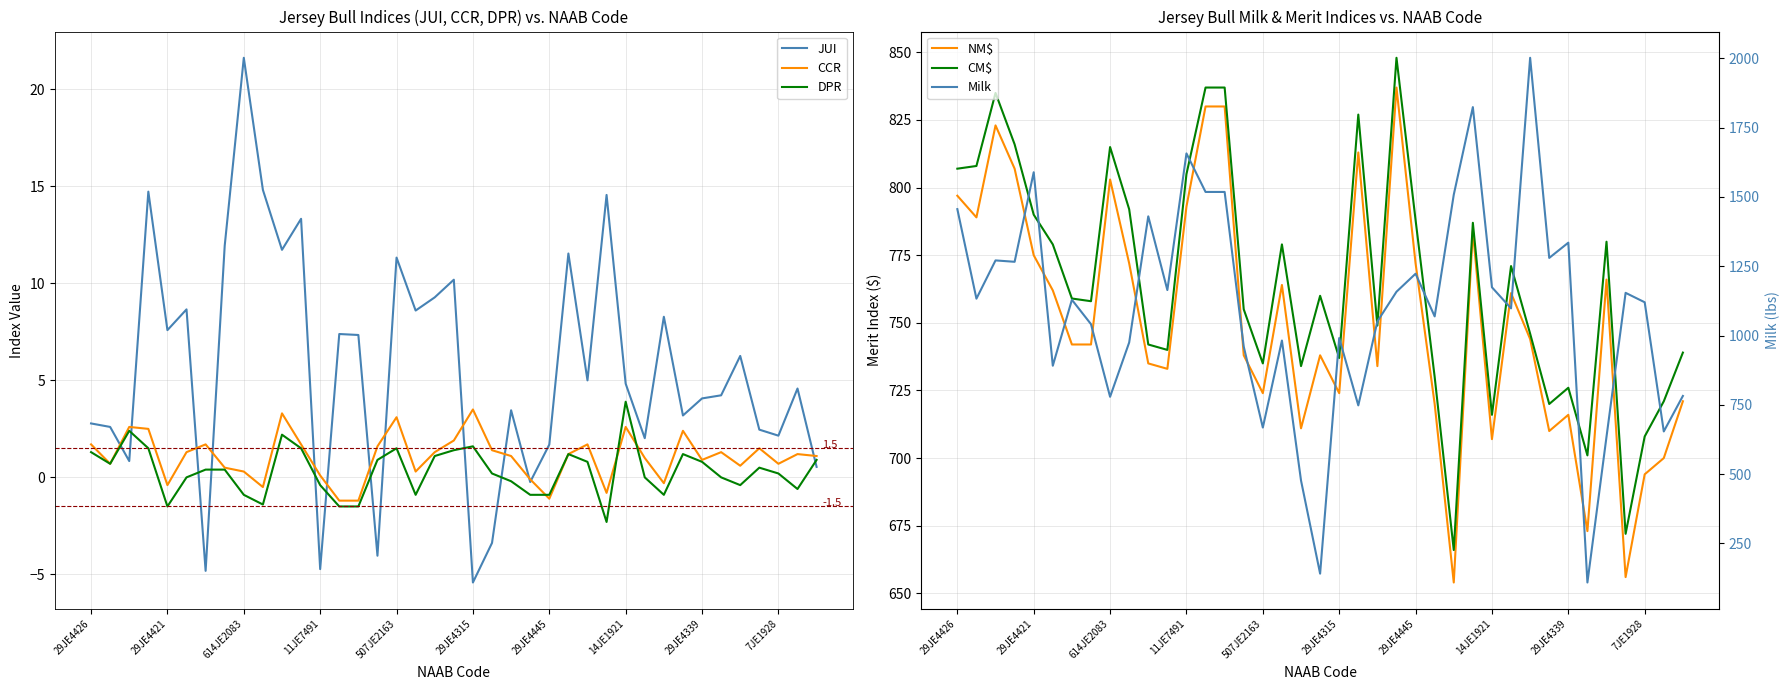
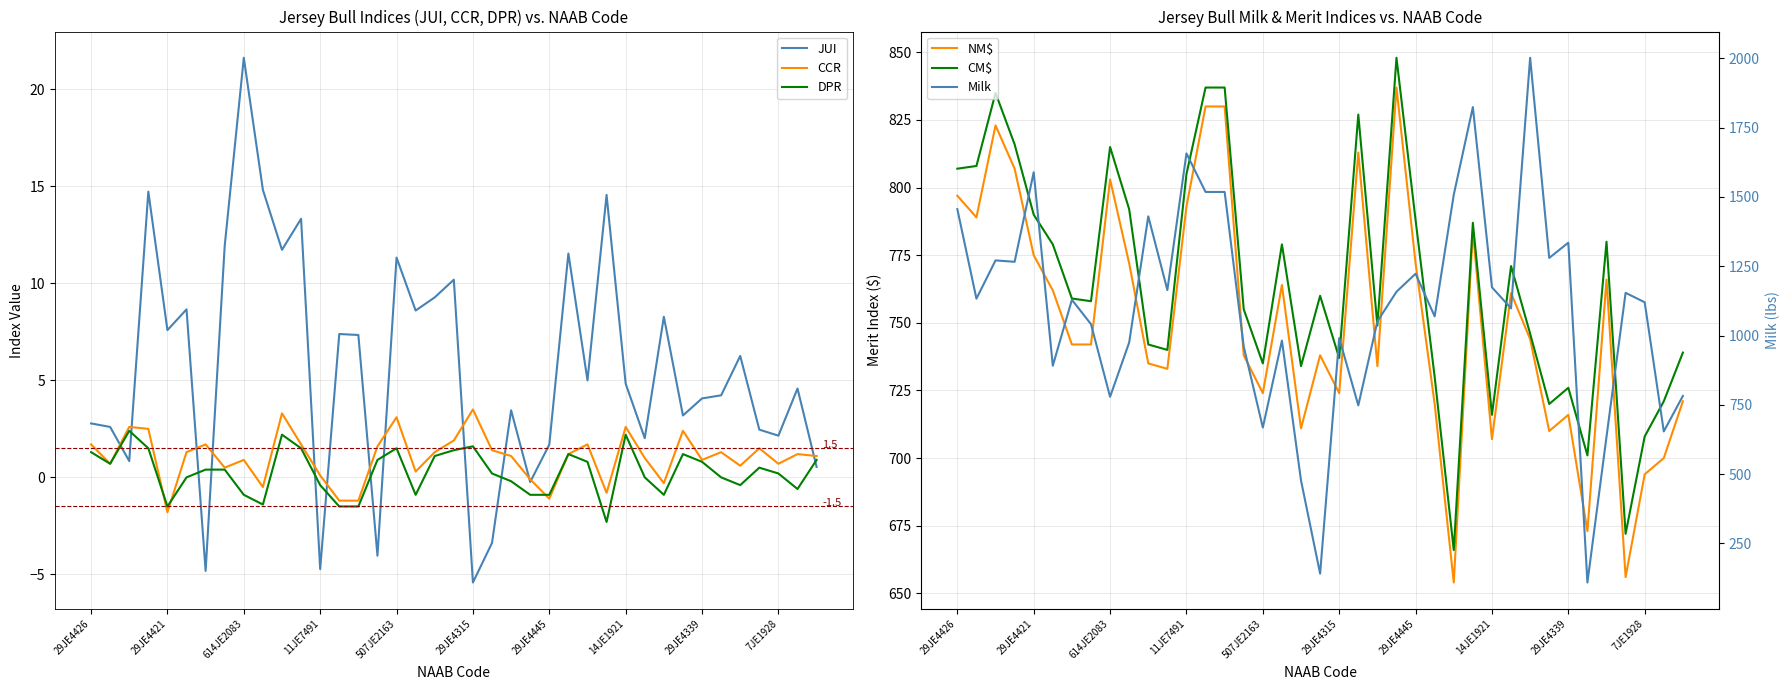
Jersey Bull Indices (JUI, CCR, DPR) vs. NAAB Code, CCR, 29JE4421: -0.4 -> -1.8
Jersey Bull Indices (JUI, CCR, DPR) vs. NAAB Code, CCR, 614JE2083: 0.3 -> 0.9
Jersey Bull Indices (JUI, CCR, DPR) vs. NAAB Code, DPR, 14JE1921: 3.9 -> 2.2
